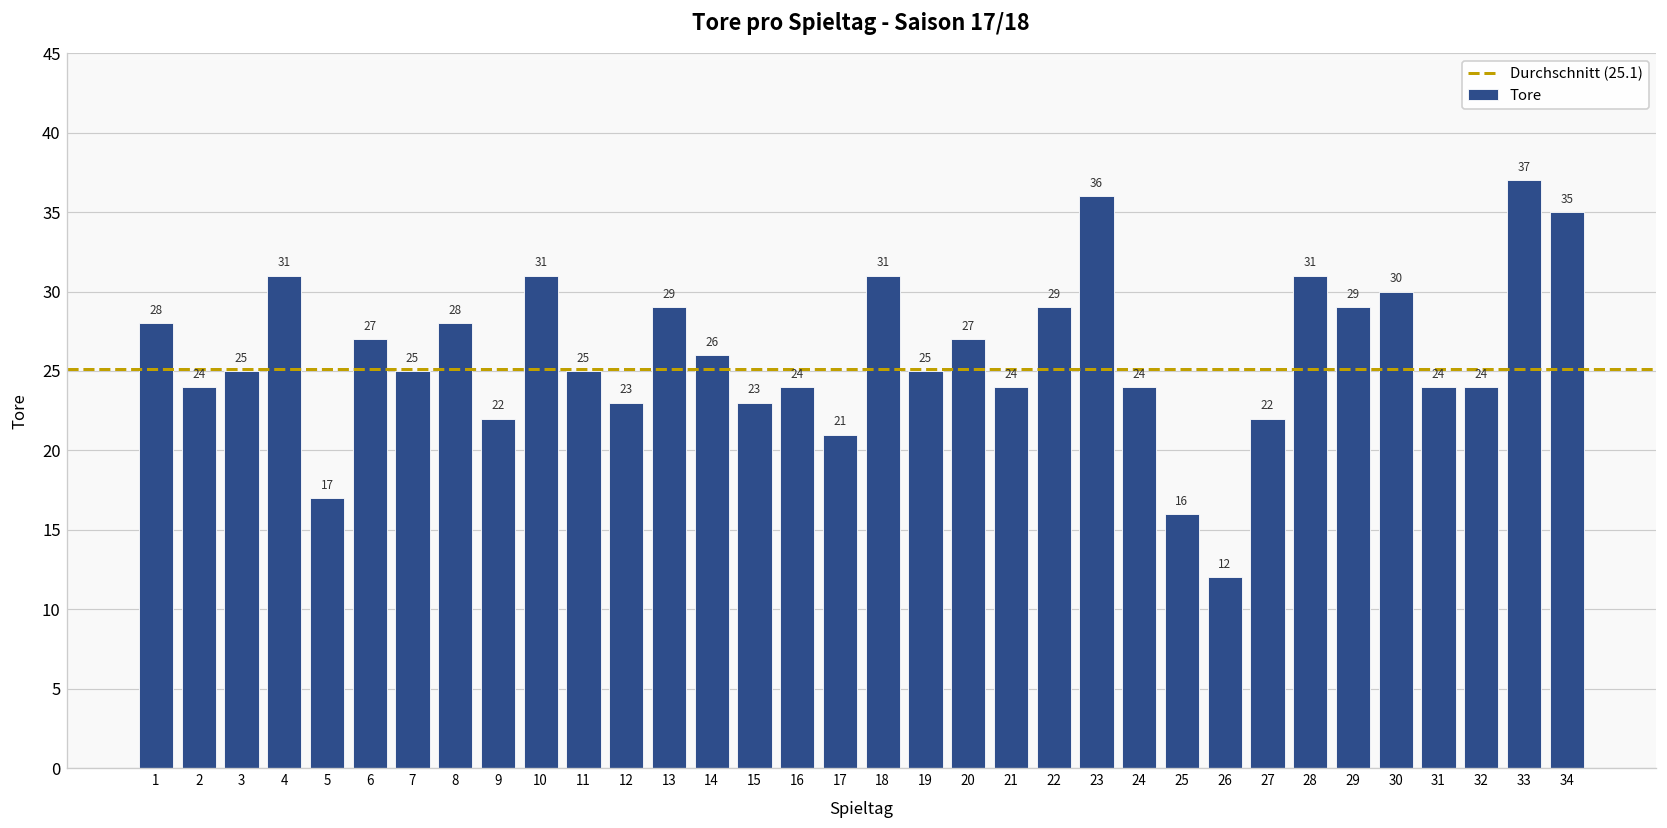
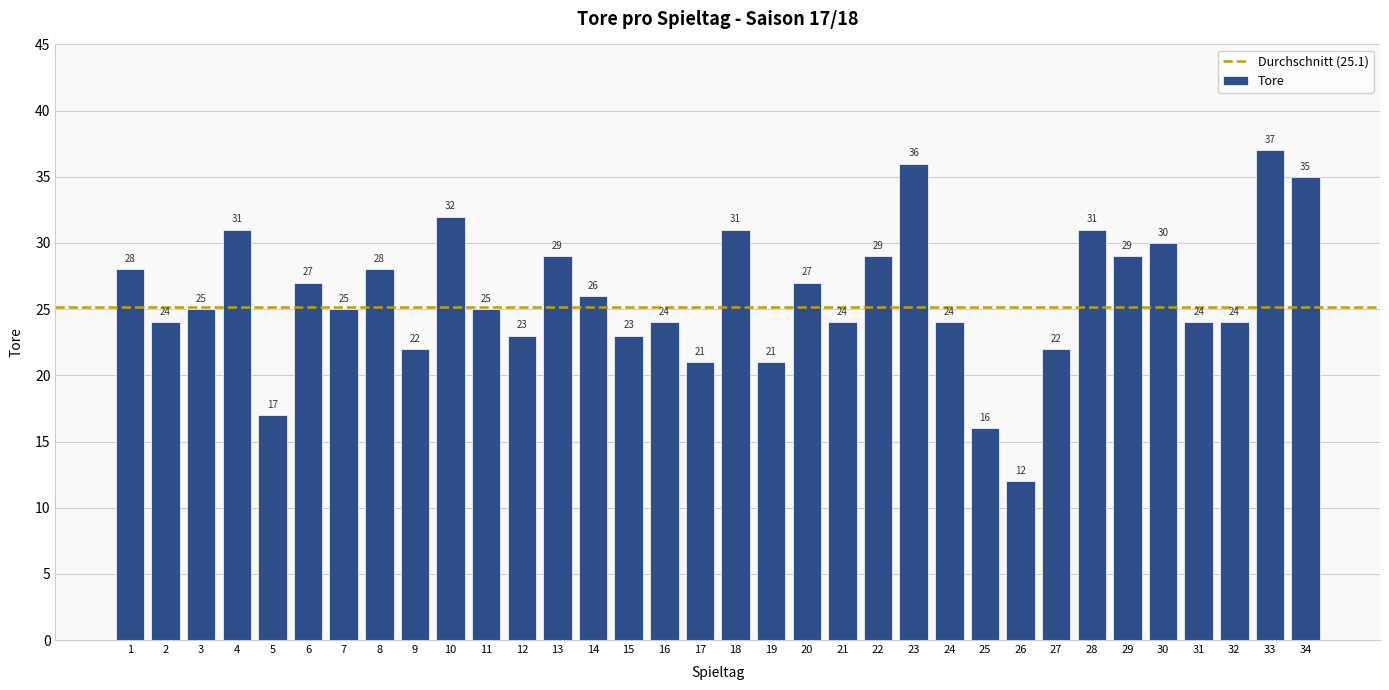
10: 31 -> 32
19: 25 -> 21
